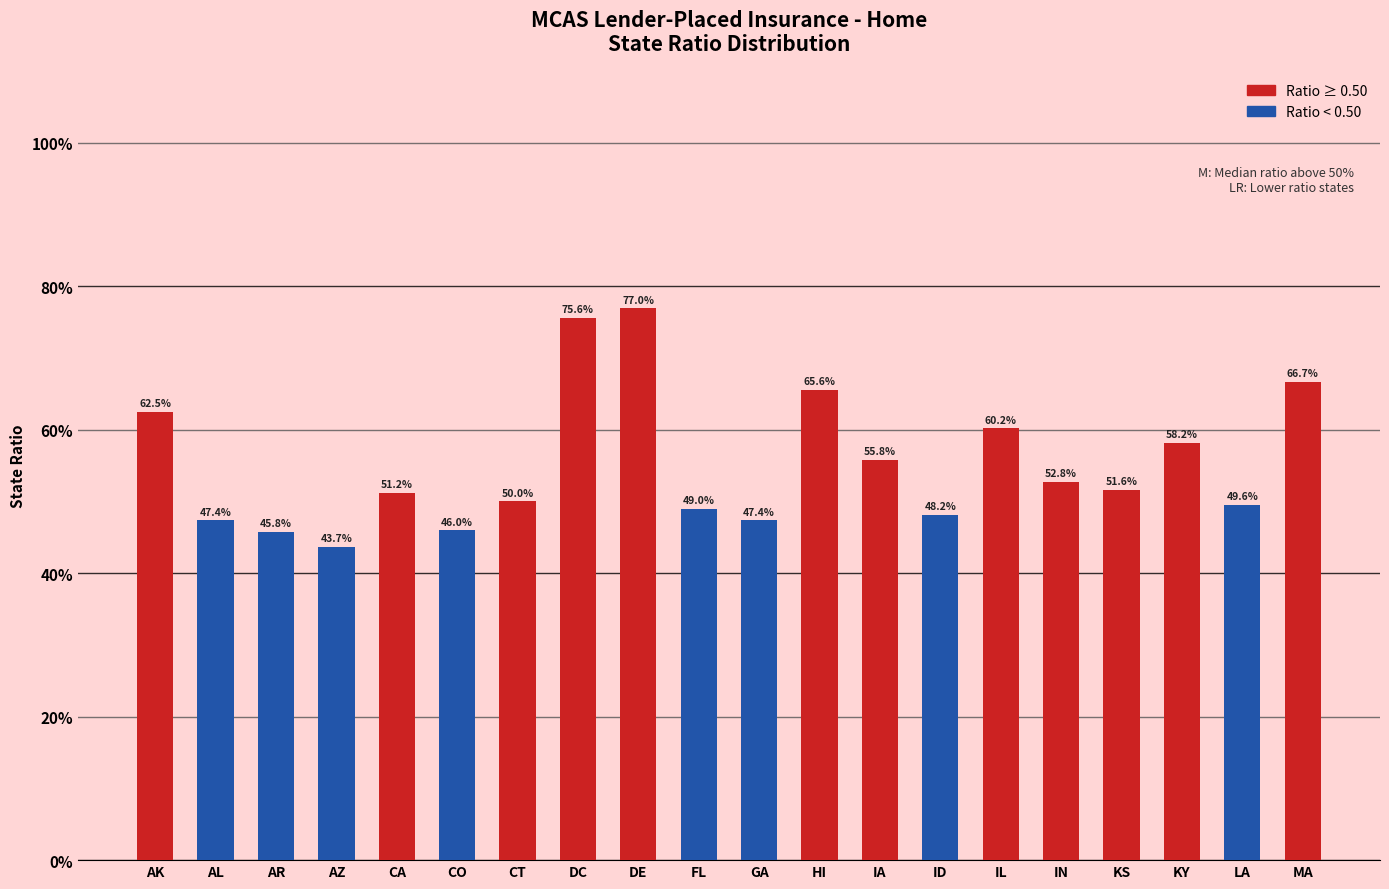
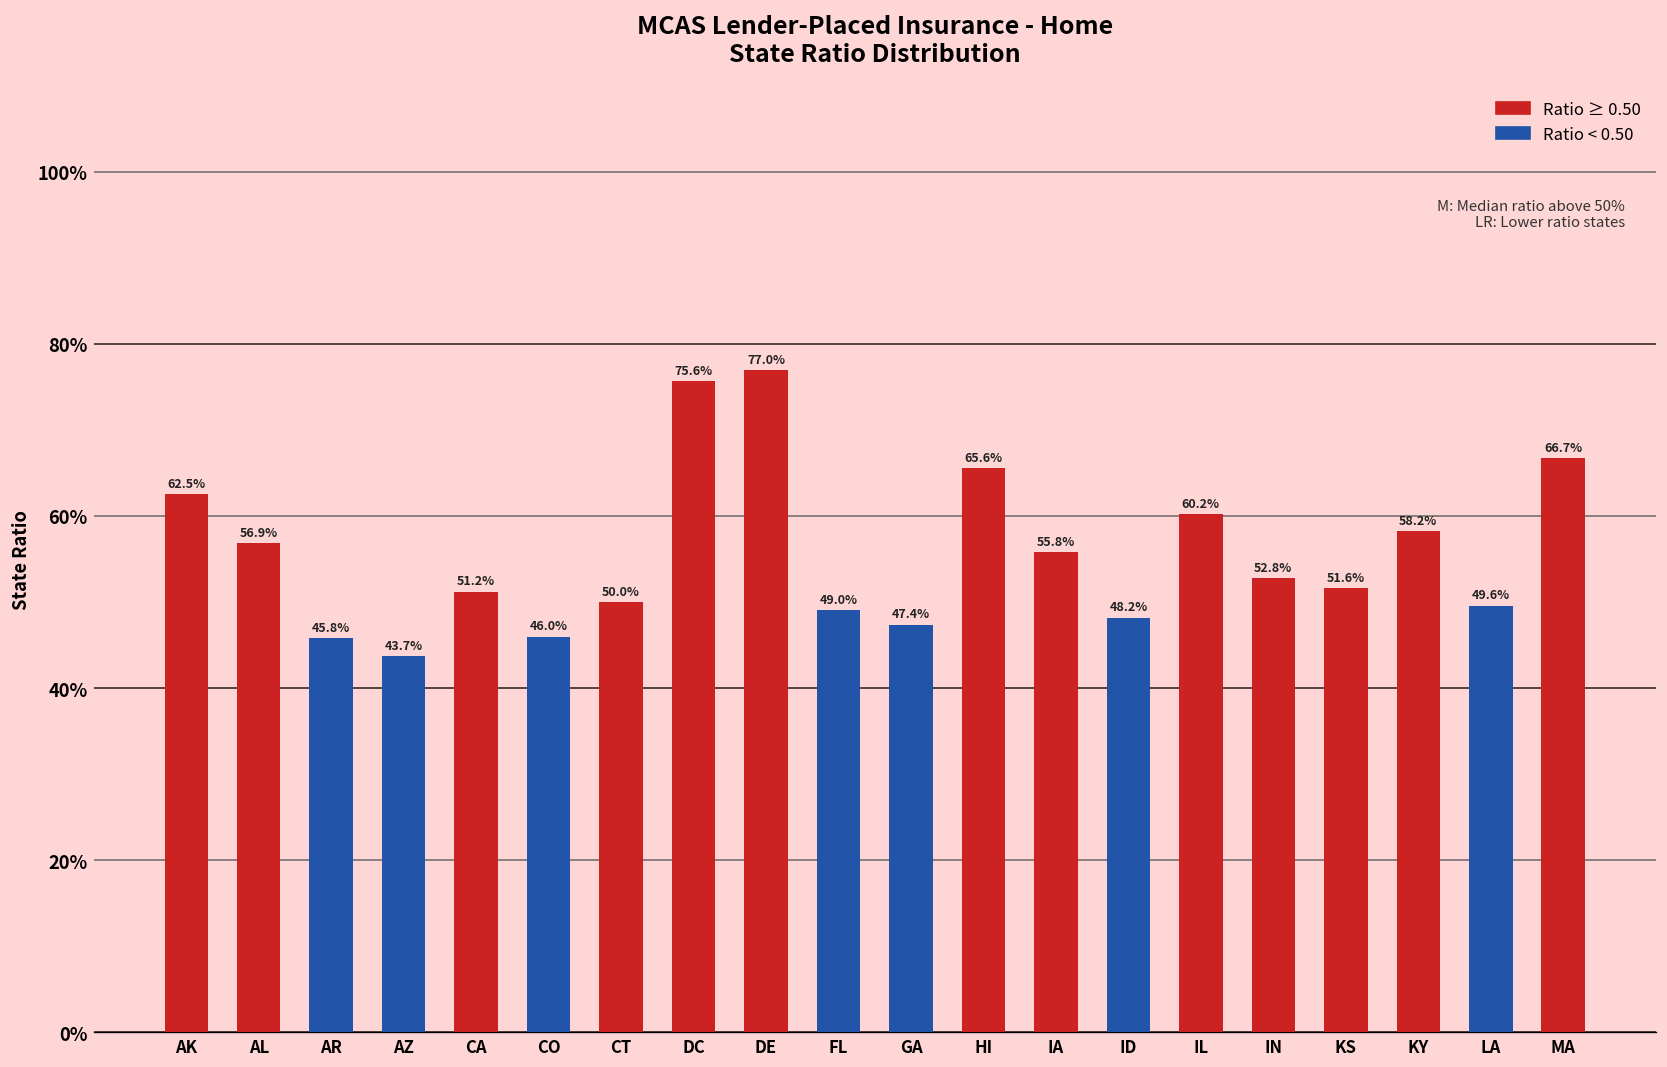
AL: 47.4% -> 56.9%
